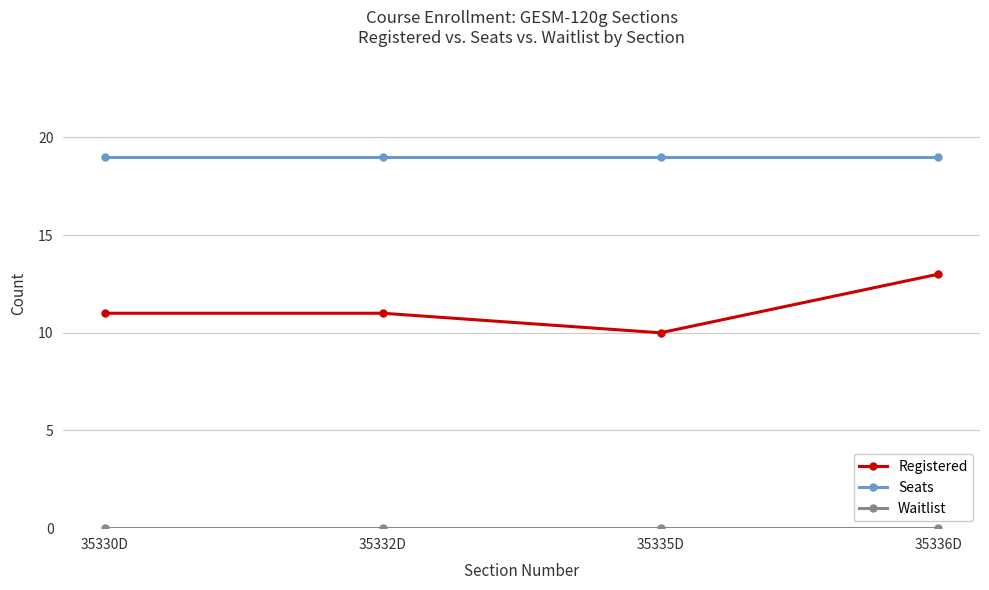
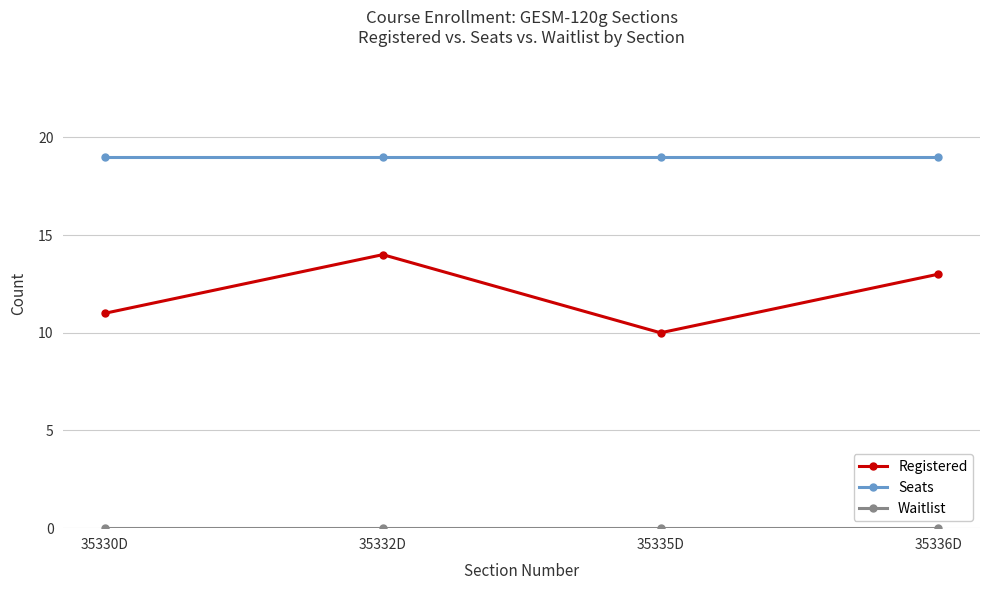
Registered, 35332D: 11 -> 14
